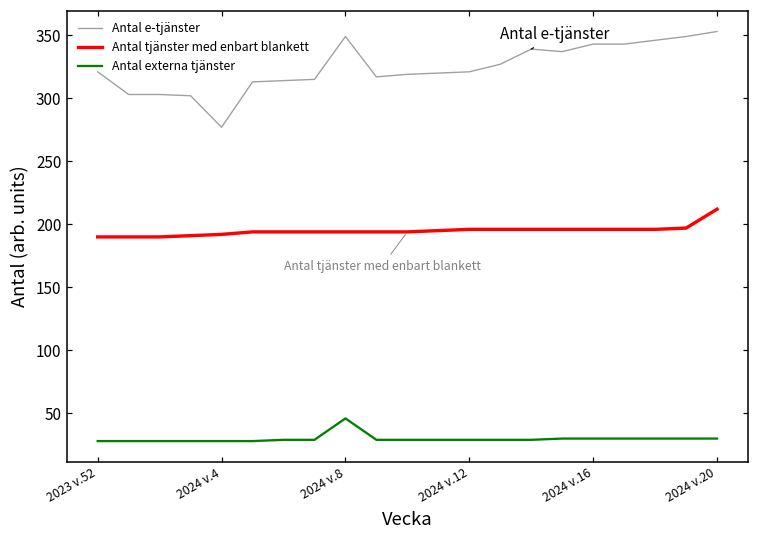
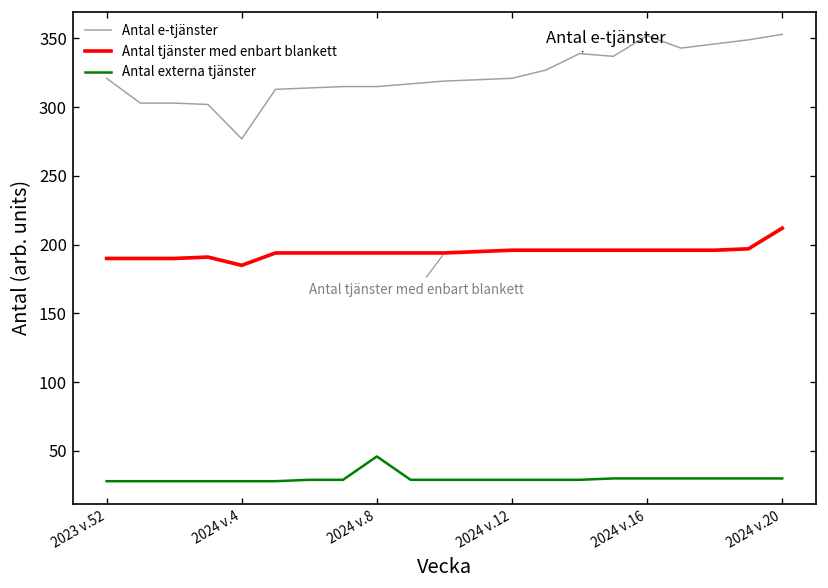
Antal tjänster med enbart blankett, 2024 v.4: 192 -> 185
Antal e-tjänster, 2024 v.8: 349 -> 315
Antal e-tjänster, 2024 v.16: 343 -> 352
